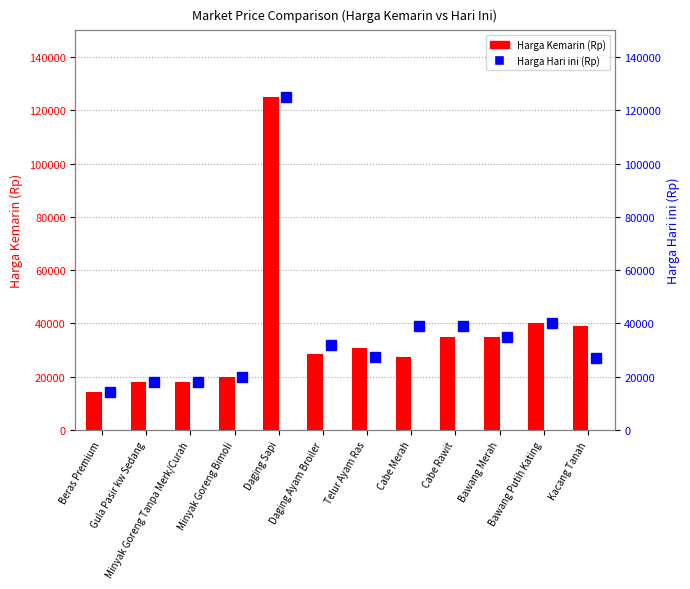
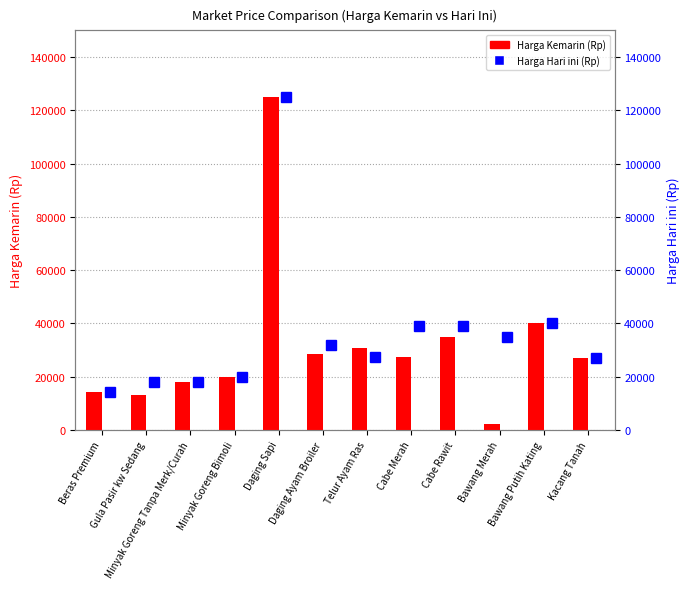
Harga Kemarin (Rp), Gula Pasir kw Sedang: 18000 -> 13000
Harga Kemarin (Rp), Bawang Merah: 35000 -> 2000
Harga Kemarin (Rp), Kacang Tanah: 39000 -> 27000
